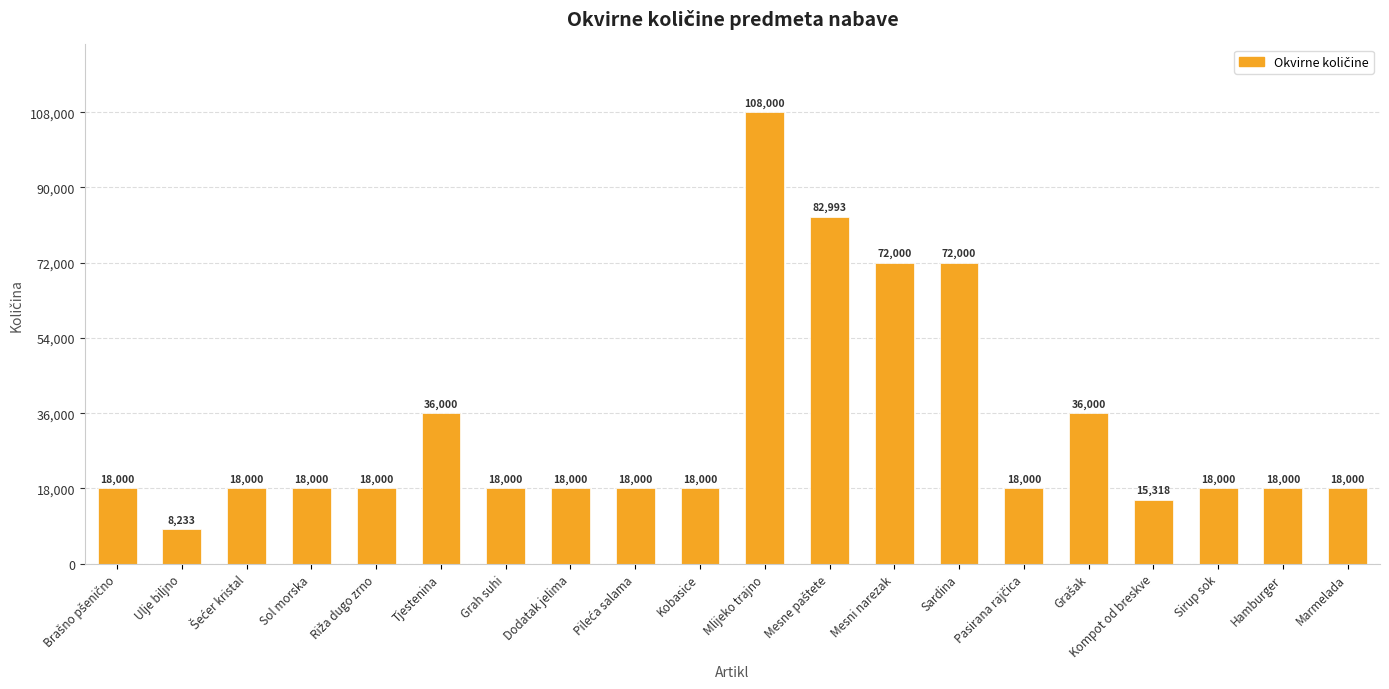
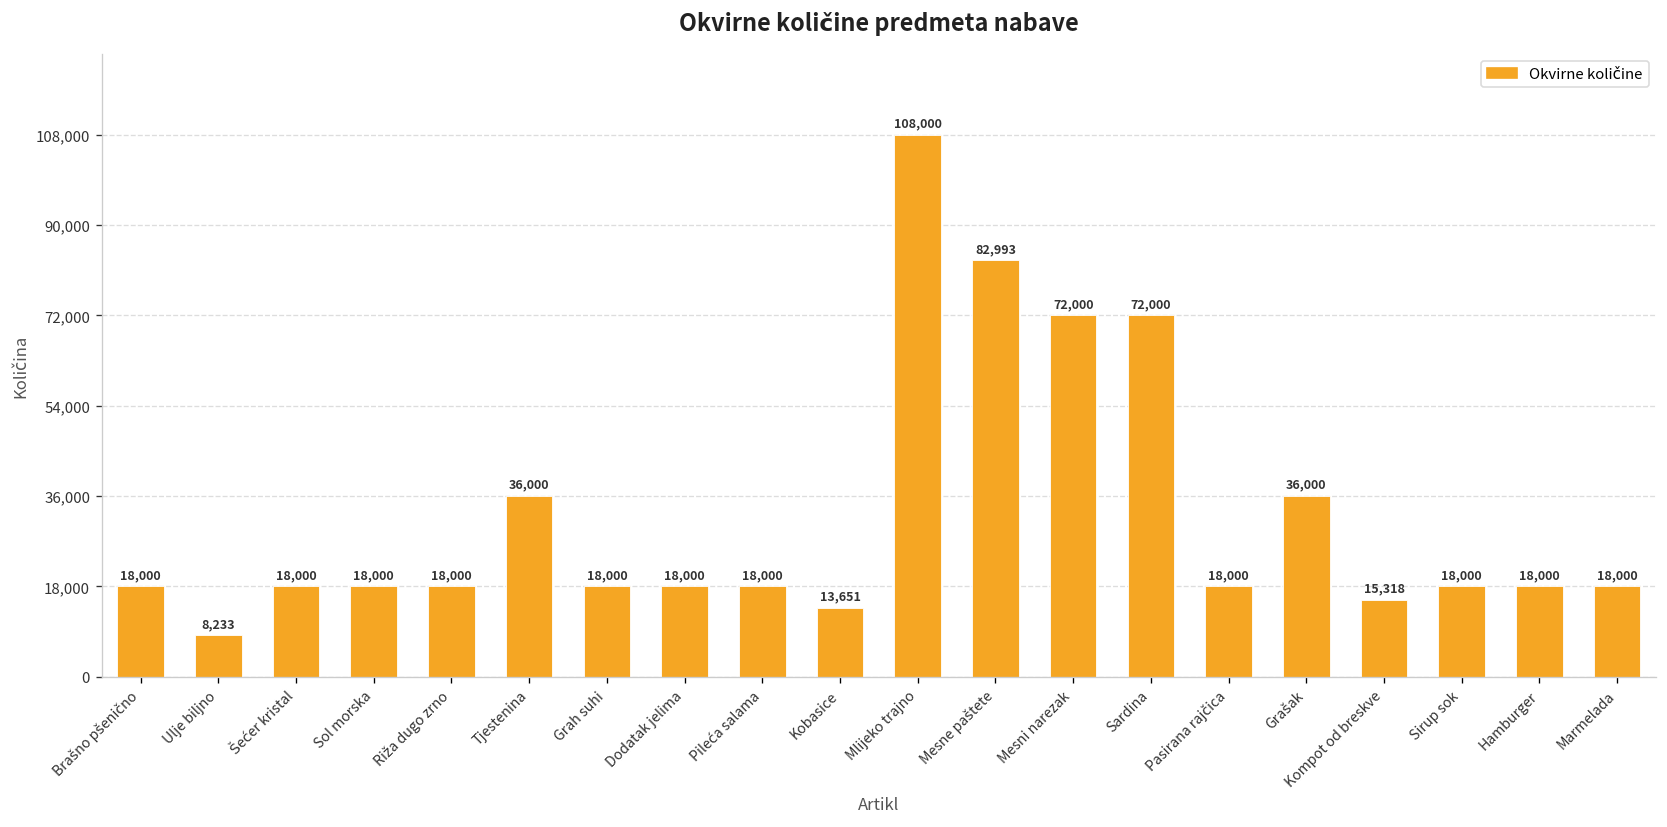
Kobasice: 18,000 -> 13,651
